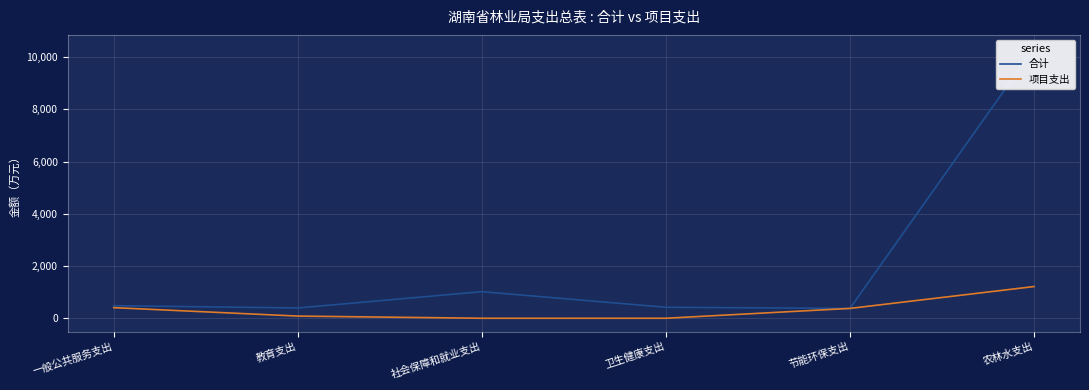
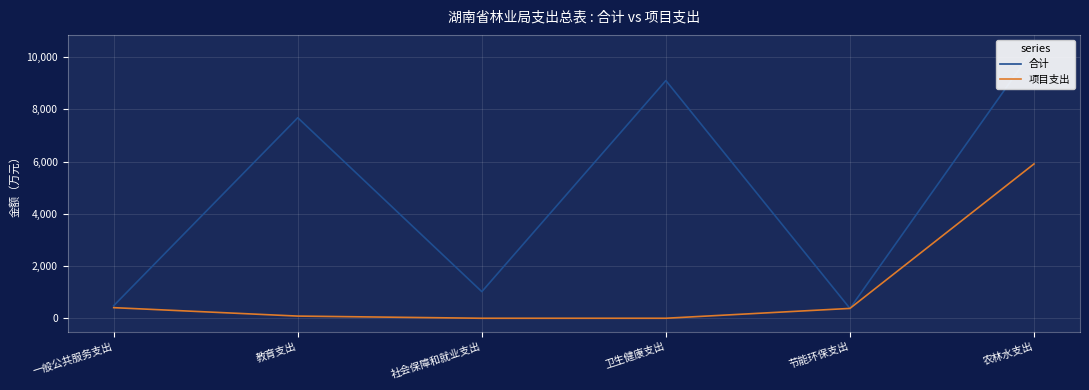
合计, 教育支出: 400 -> 7,700
合计, 卫生健康支出: 400 -> 9,100
项目支出, 农林水支出: 1,200 -> 5,900
